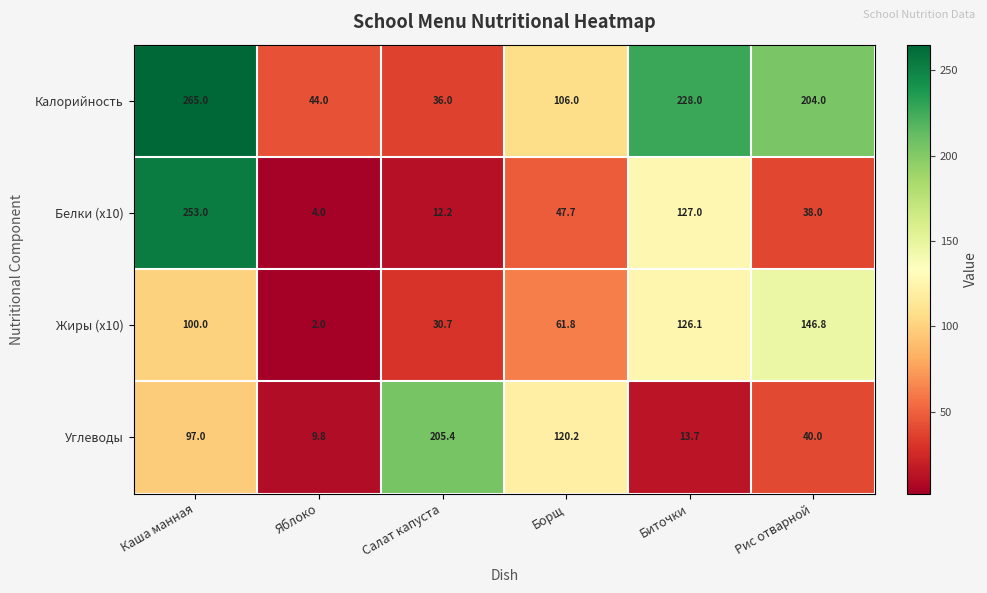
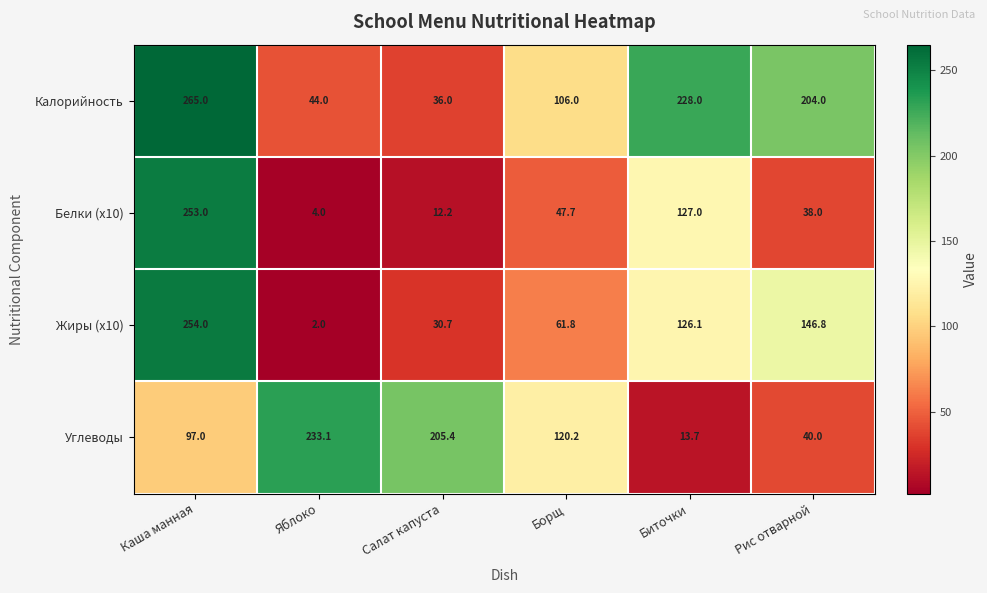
Жиры (x10), Каша манная: 100.0 -> 254.0
Углеводы, Яблоко: 9.8 -> 233.1
